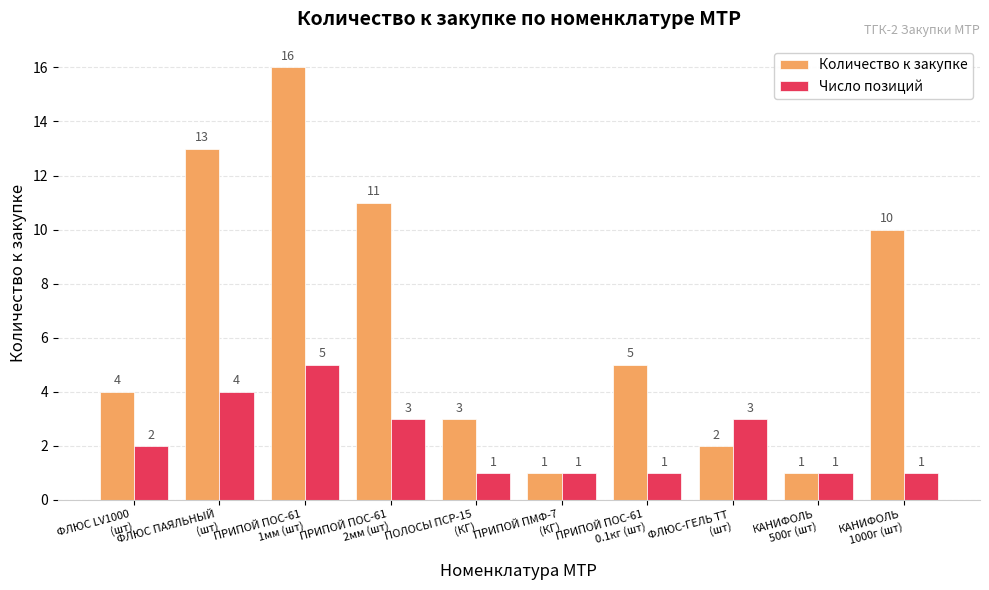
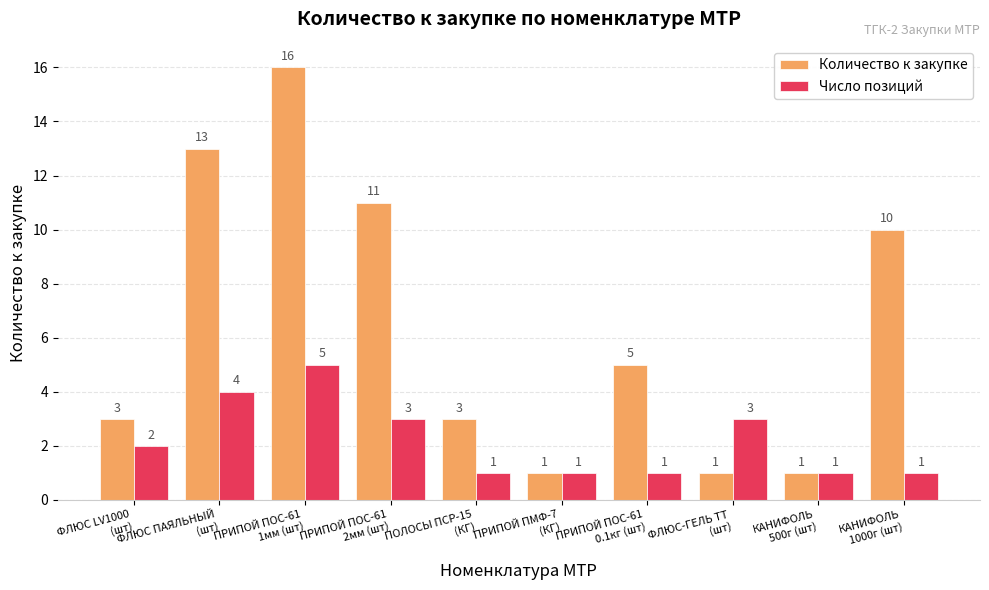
Количество к закупке, ФЛЮС LV1000 (шт): 4 -> 3
Количество к закупке, ФЛЮС-ГЕЛЬ ТТ (шт): 2 -> 1
